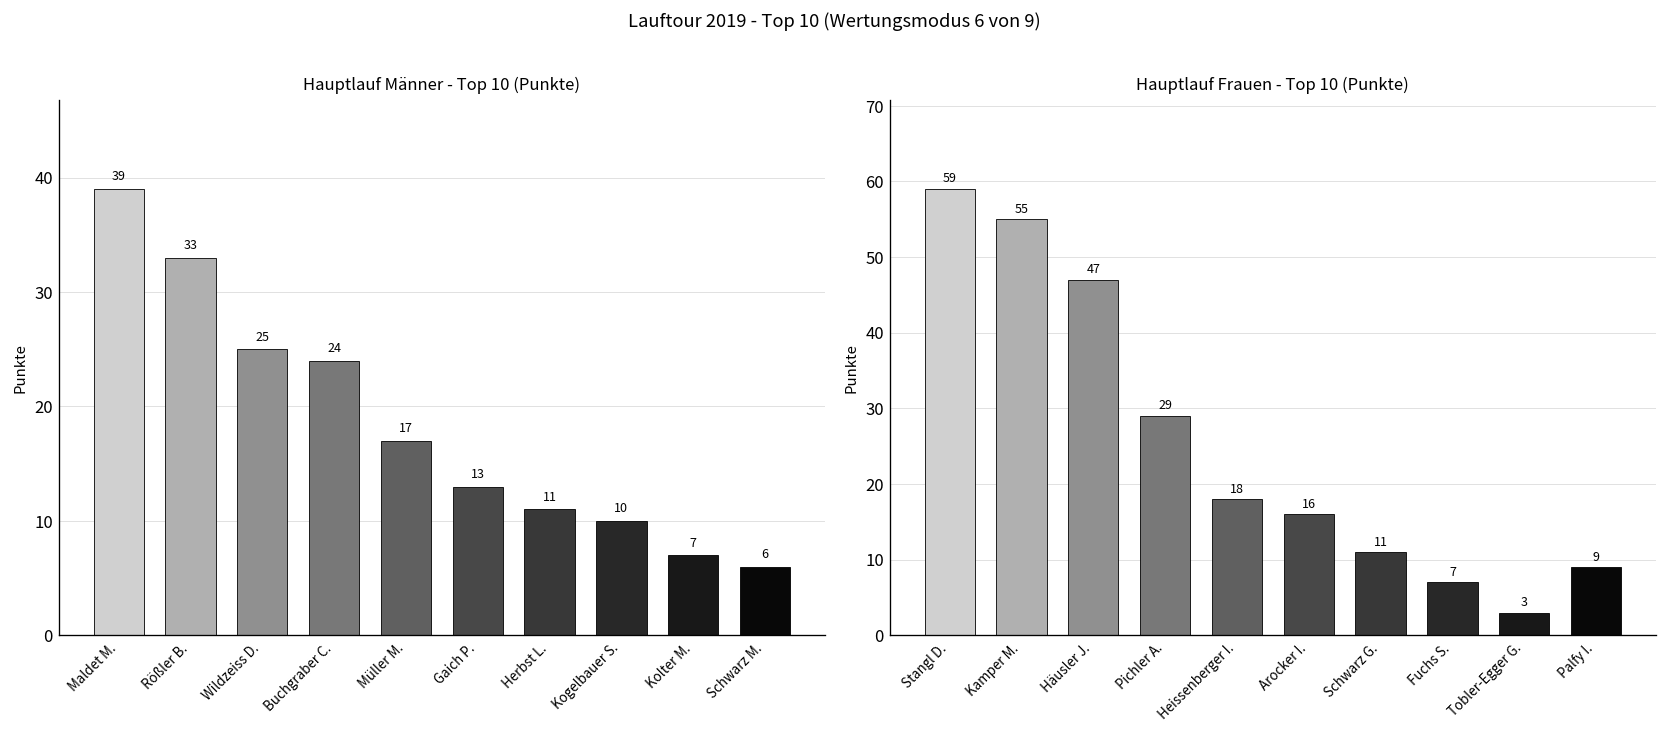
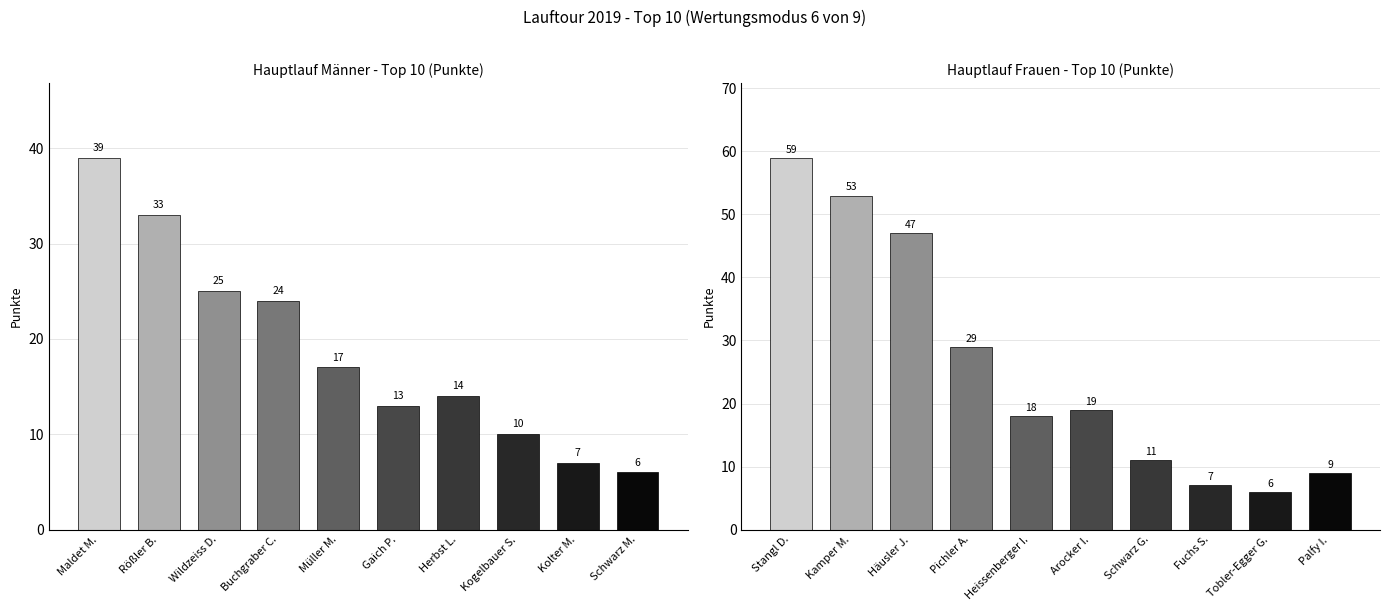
Hauptlauf Männer - Top 10 (Punkte), Herbst L.: 11 -> 14
Hauptlauf Frauen - Top 10 (Punkte), Kamper M.: 55 -> 53
Hauptlauf Frauen - Top 10 (Punkte), Arocker I.: 16 -> 19
Hauptlauf Frauen - Top 10 (Punkte), Tobler-Egger G.: 3 -> 6
